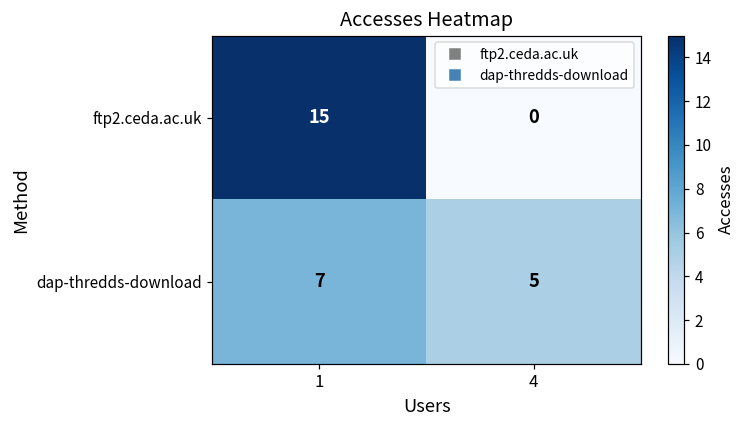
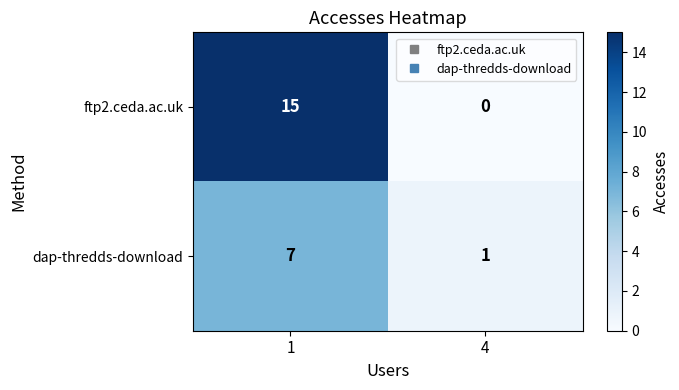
dap-thredds-download, 4: 5 -> 1
